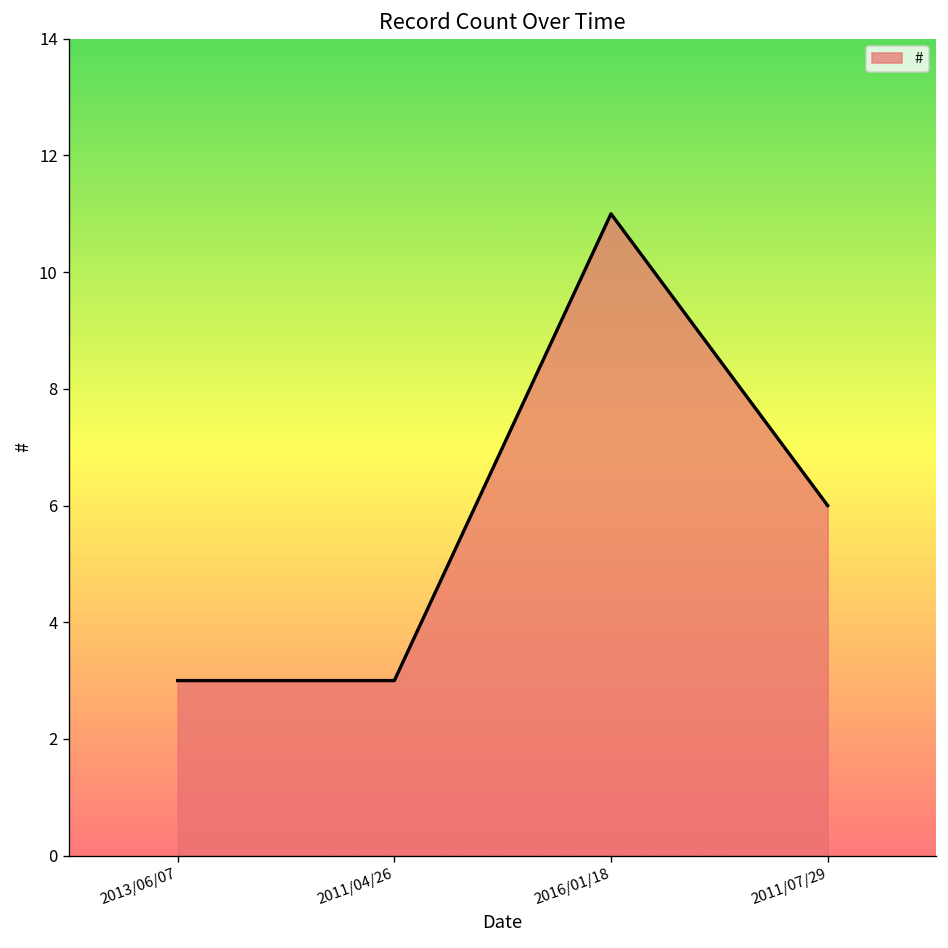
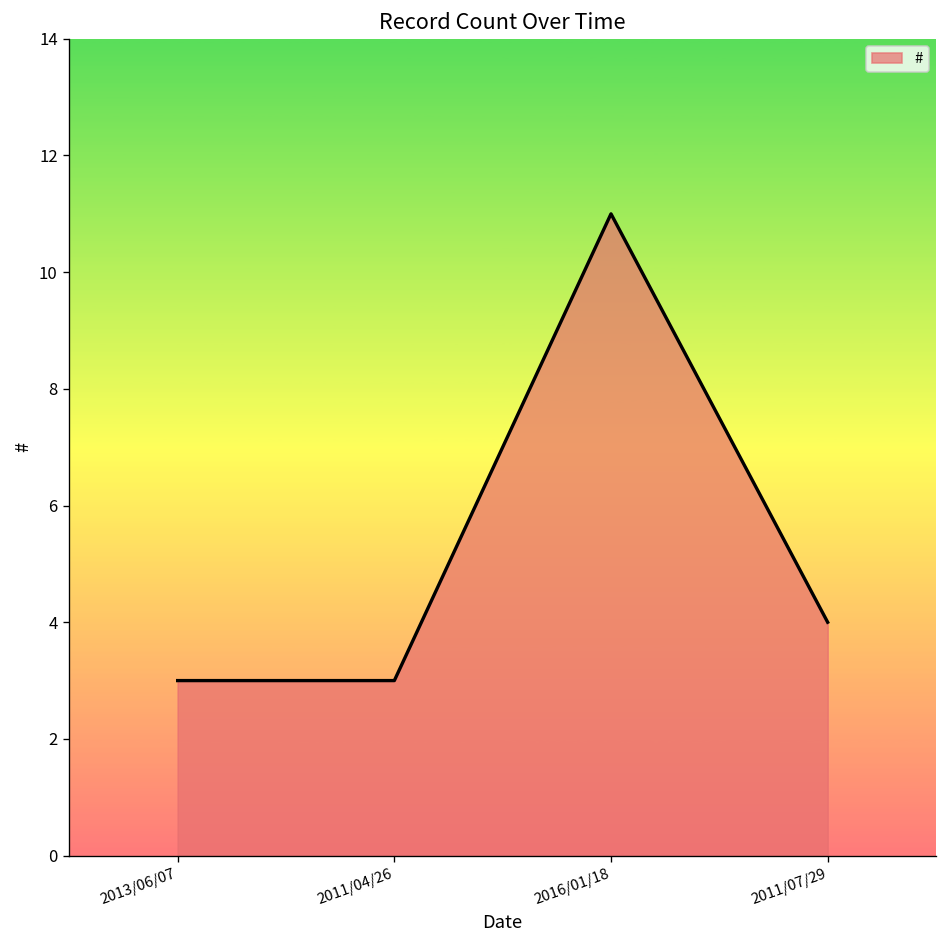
2011/07/29: 6 -> 4
